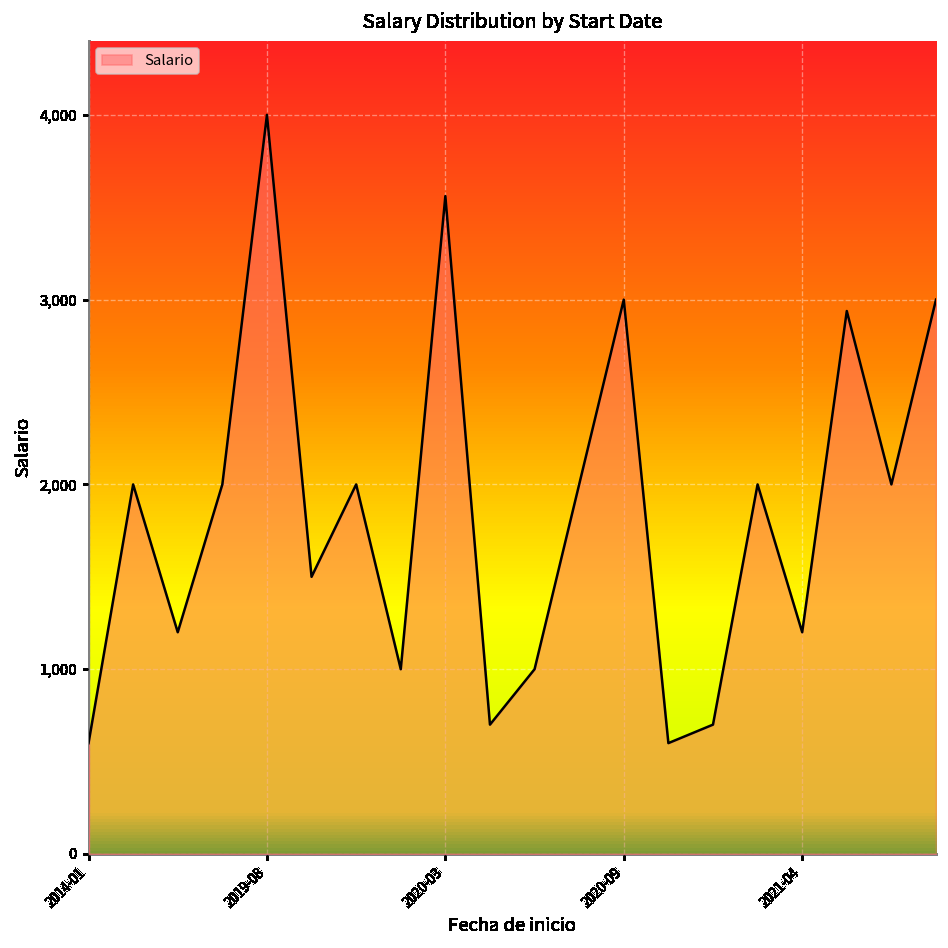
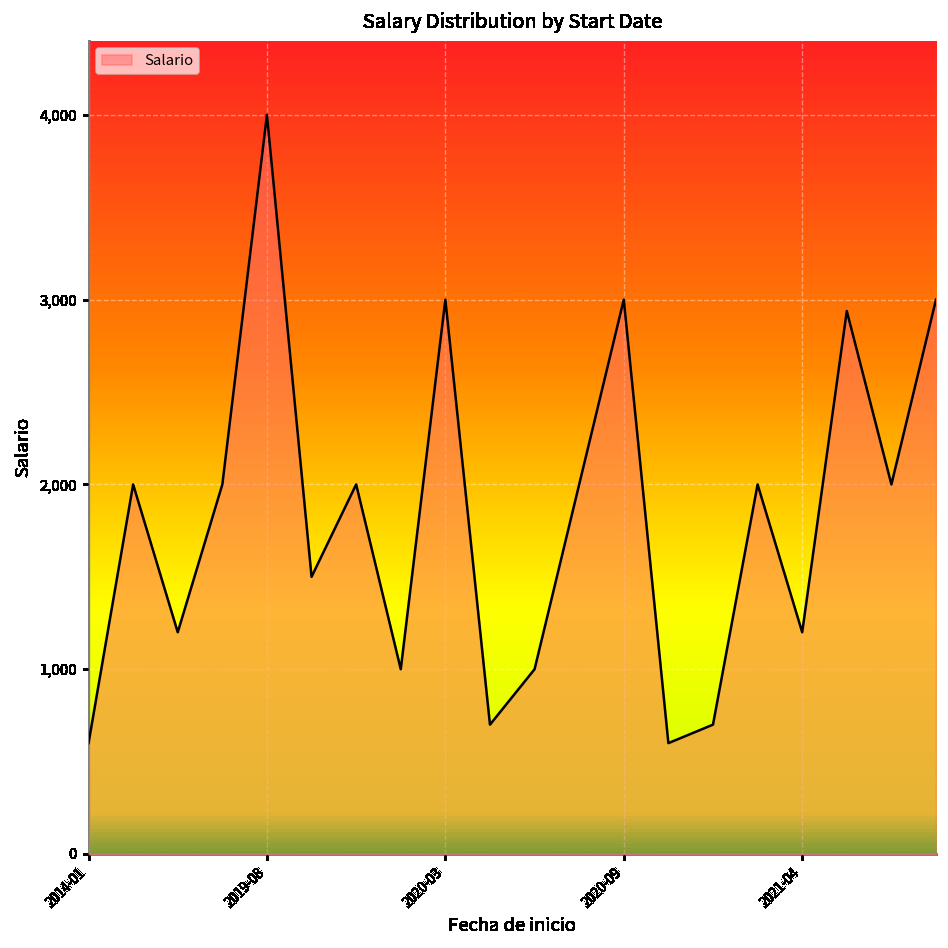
2020-03: 3,560 -> 3,000
